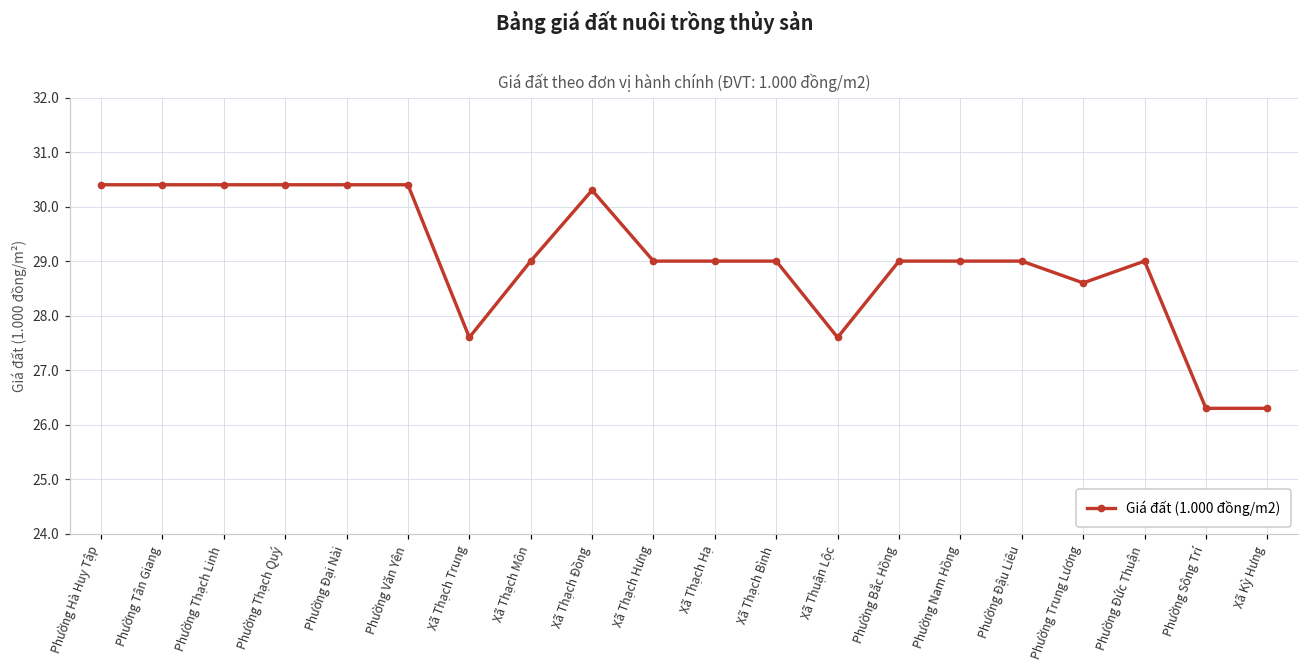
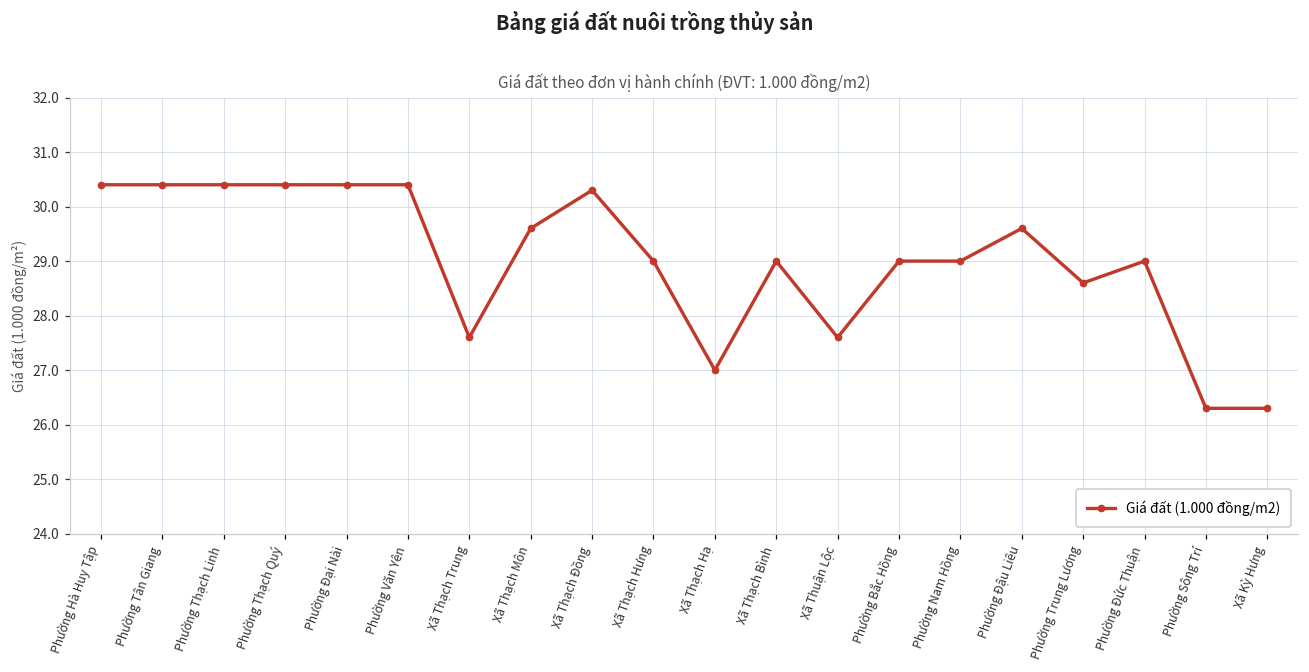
Xã Thạch Môn: 29.0 -> 29.6
Xã Thạch Hạ: 29 -> 27
Phường Đậu Liêu: 29.0 -> 29.6
